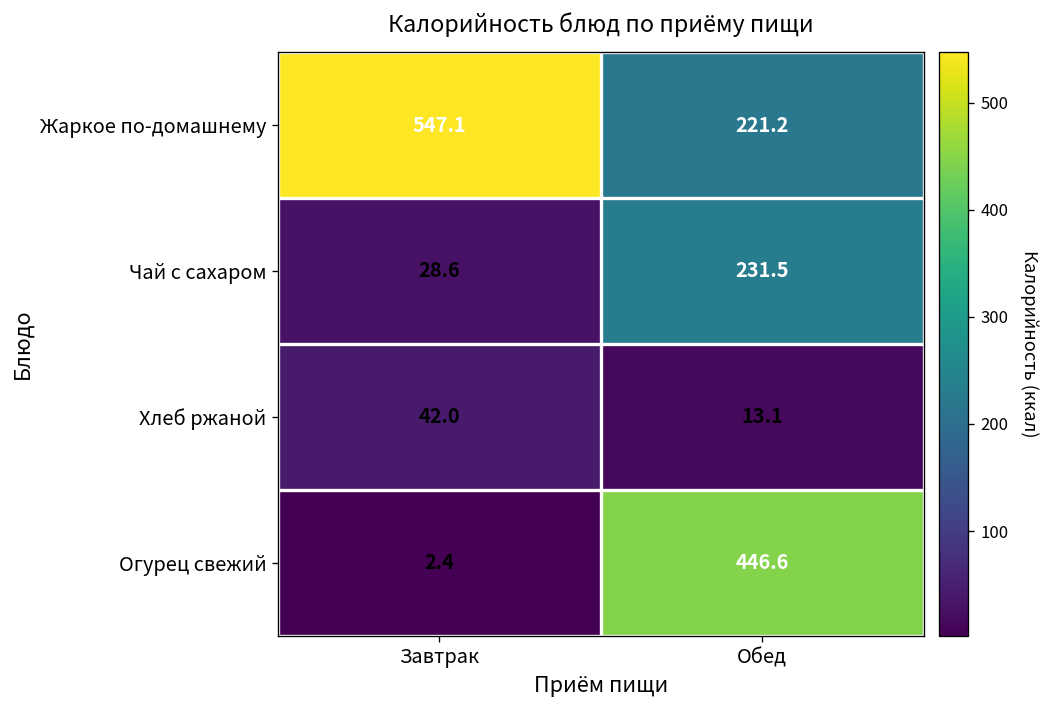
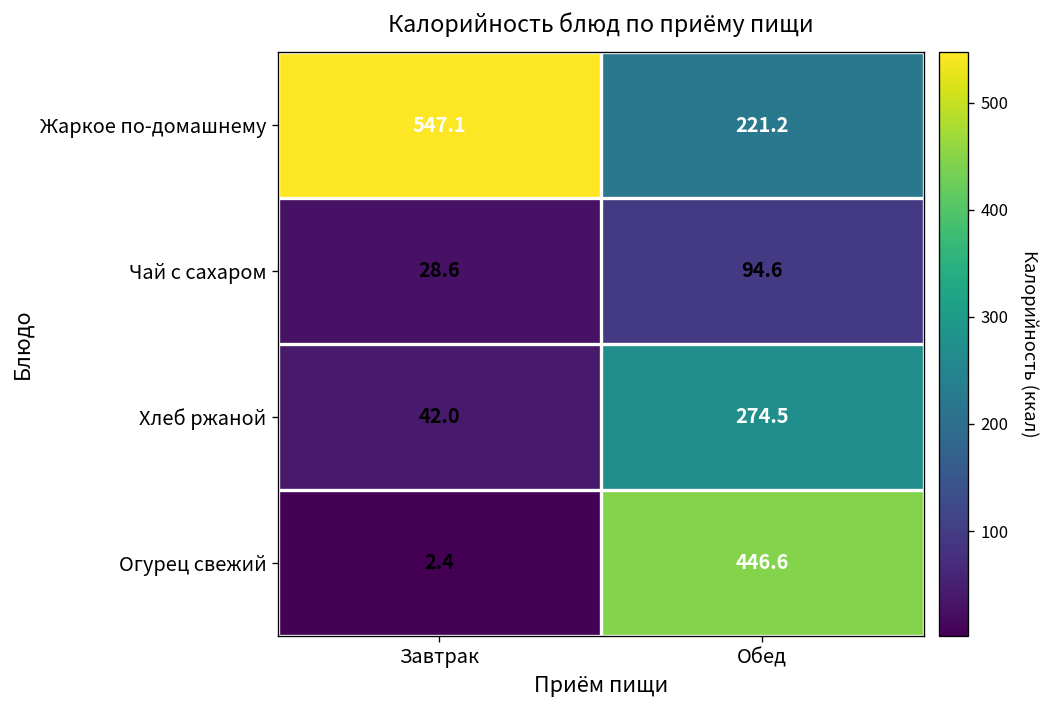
Чай с сахаром, Обед: 231.5 -> 94.6
Хлеб ржаной, Обед: 13.1 -> 274.5
